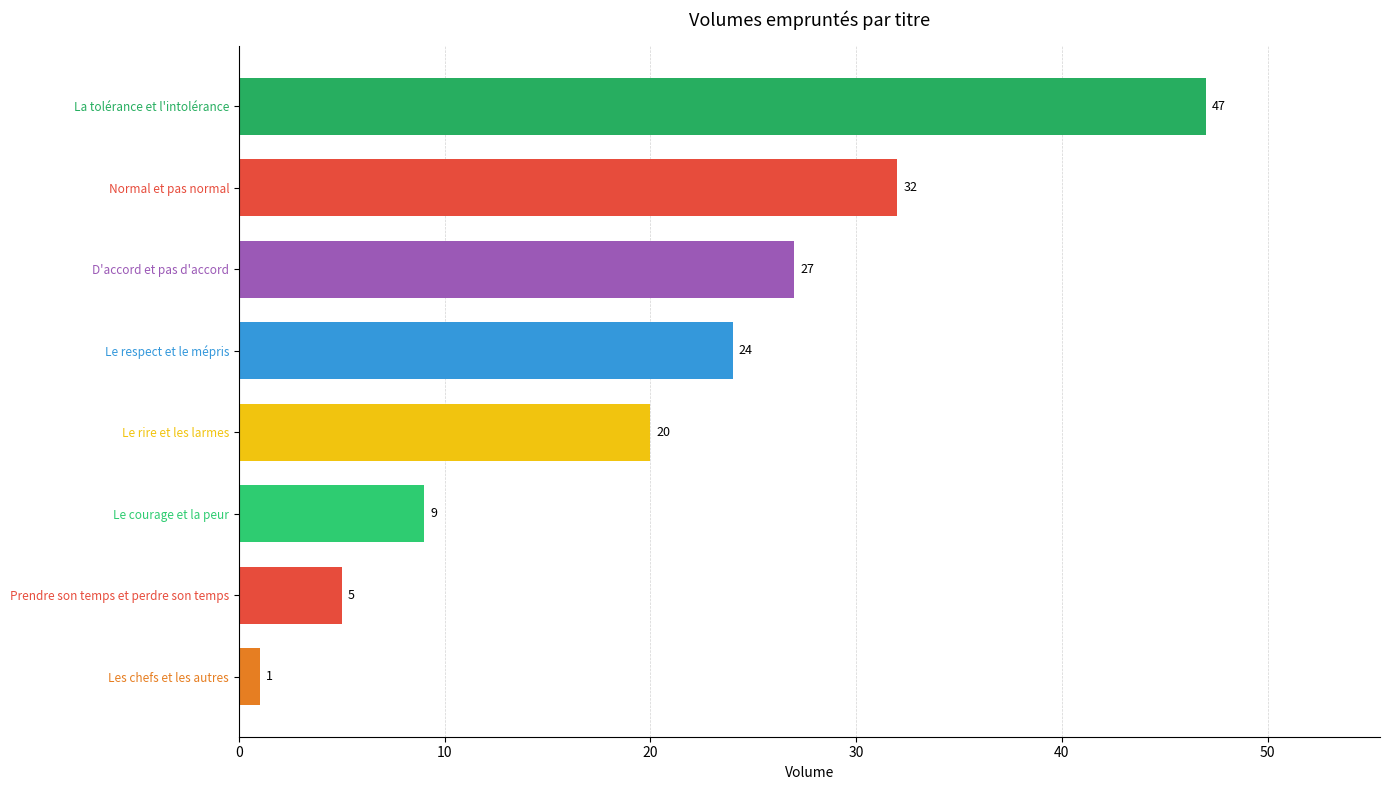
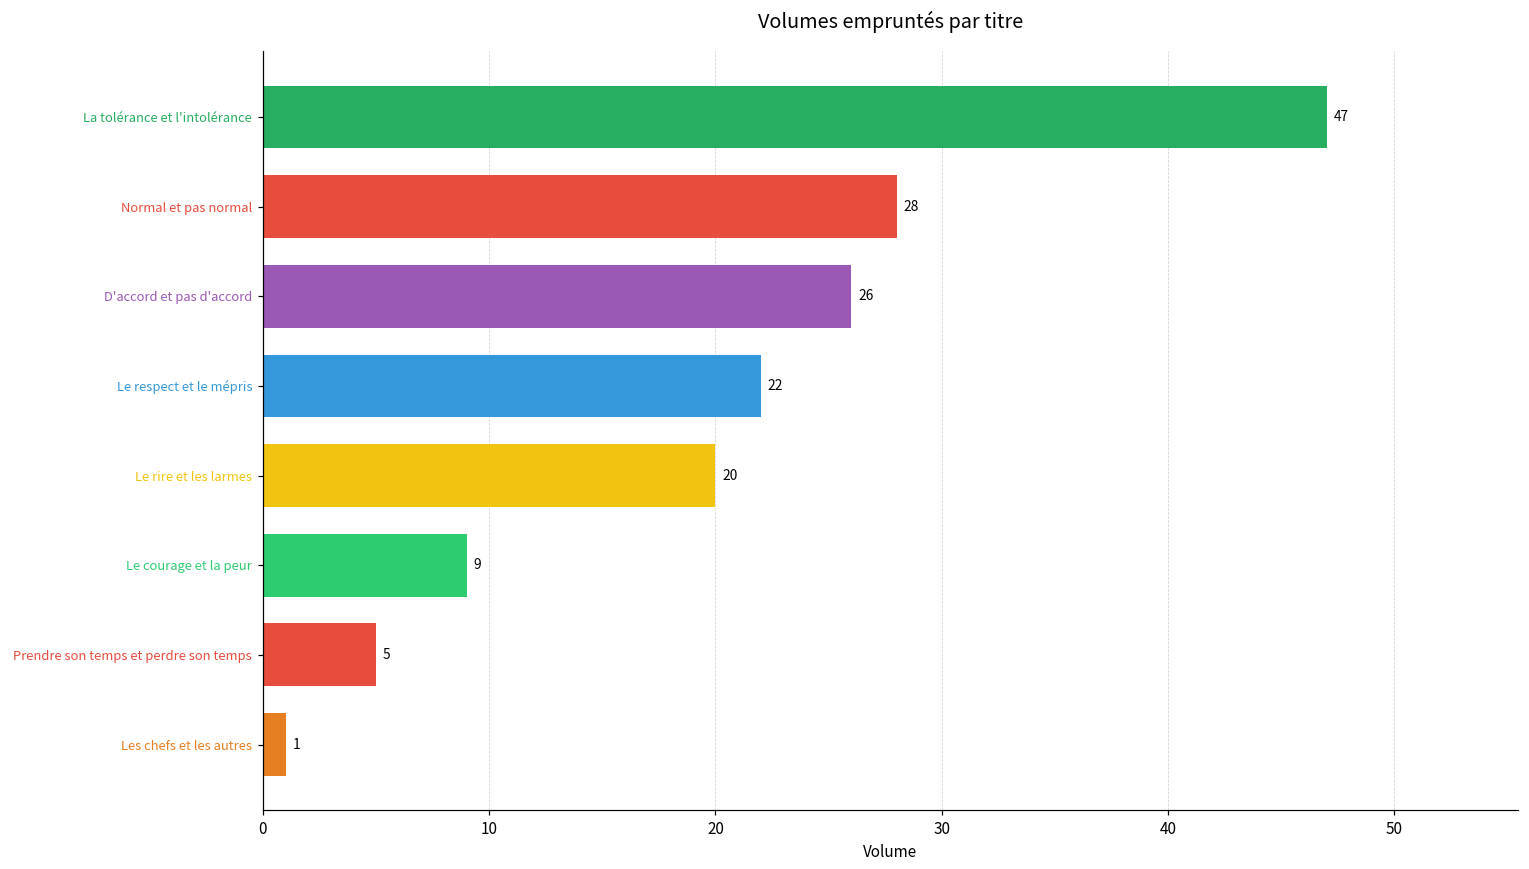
Normal et pas normal: 32 -> 28
D'accord et pas d'accord: 27 -> 26
Le respect et le mépris: 24 -> 22
